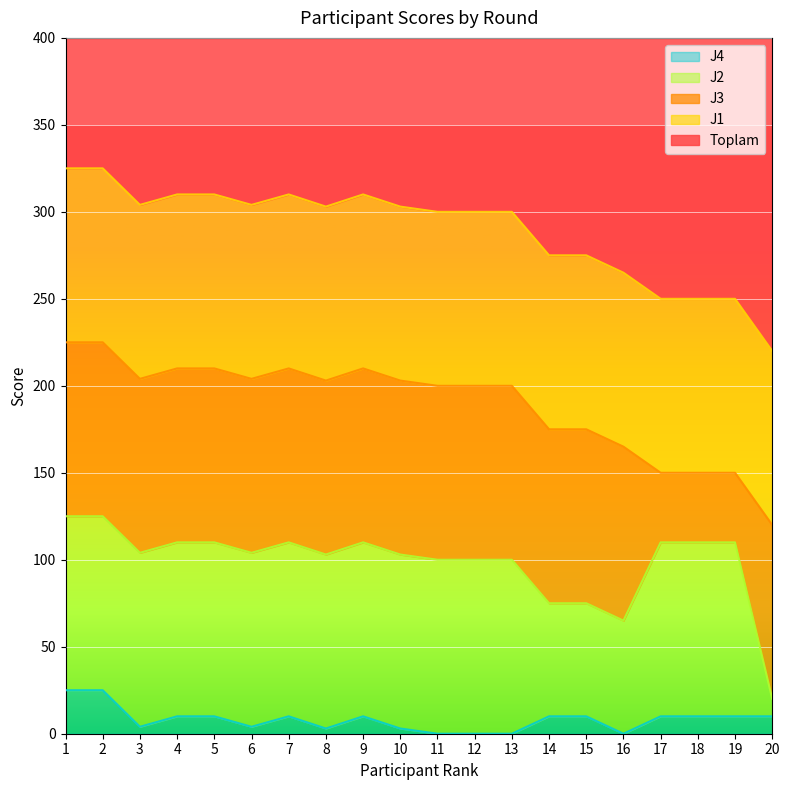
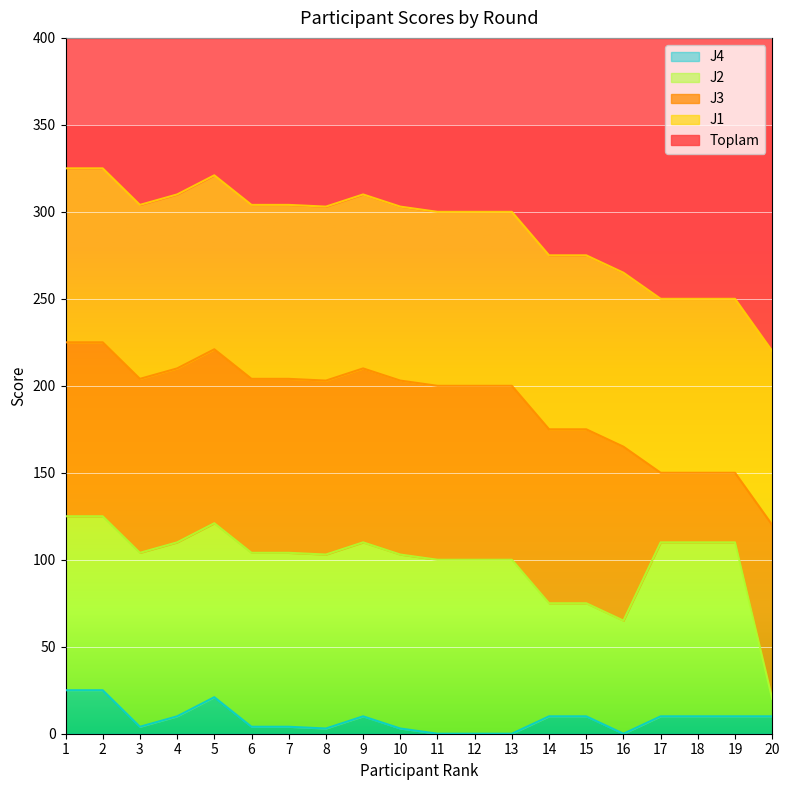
J4, 5: 10 -> 21
J4, 7: 10 -> 4
